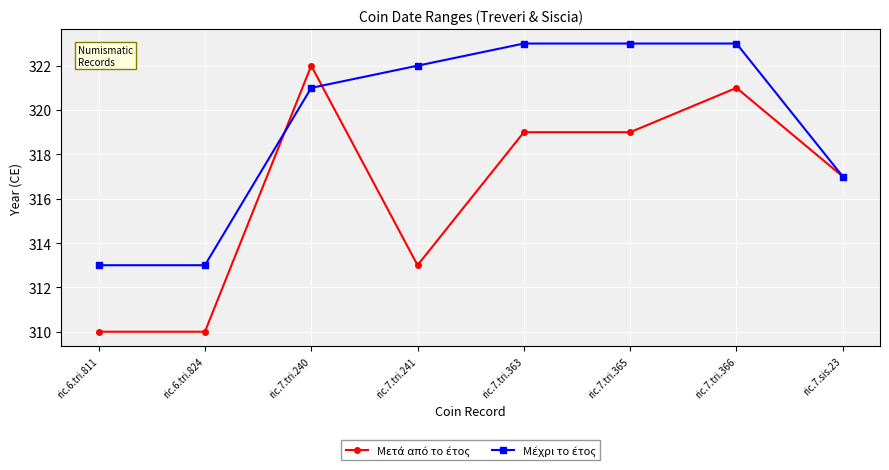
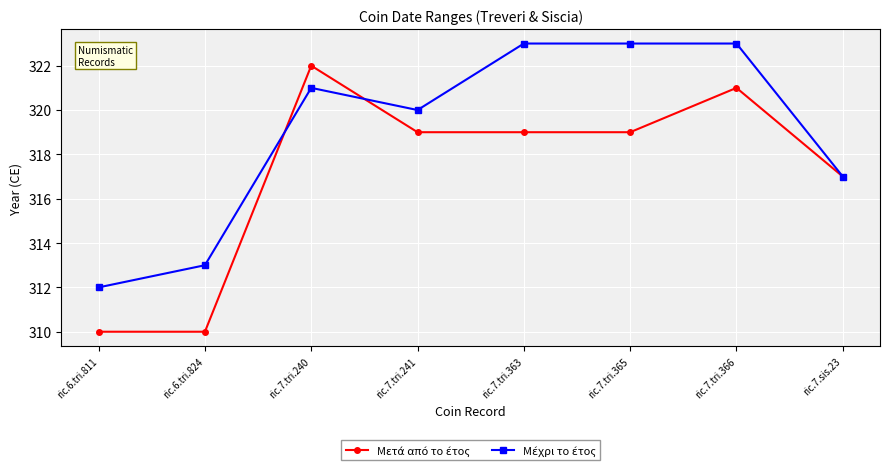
Μέχρι το έτος, ric.6.tri.811: 313 -> 312
Μετά από το έτος, ric.7.tri.241: 313 -> 319
Μέχρι το έτος, ric.7.tri.241: 322 -> 320
